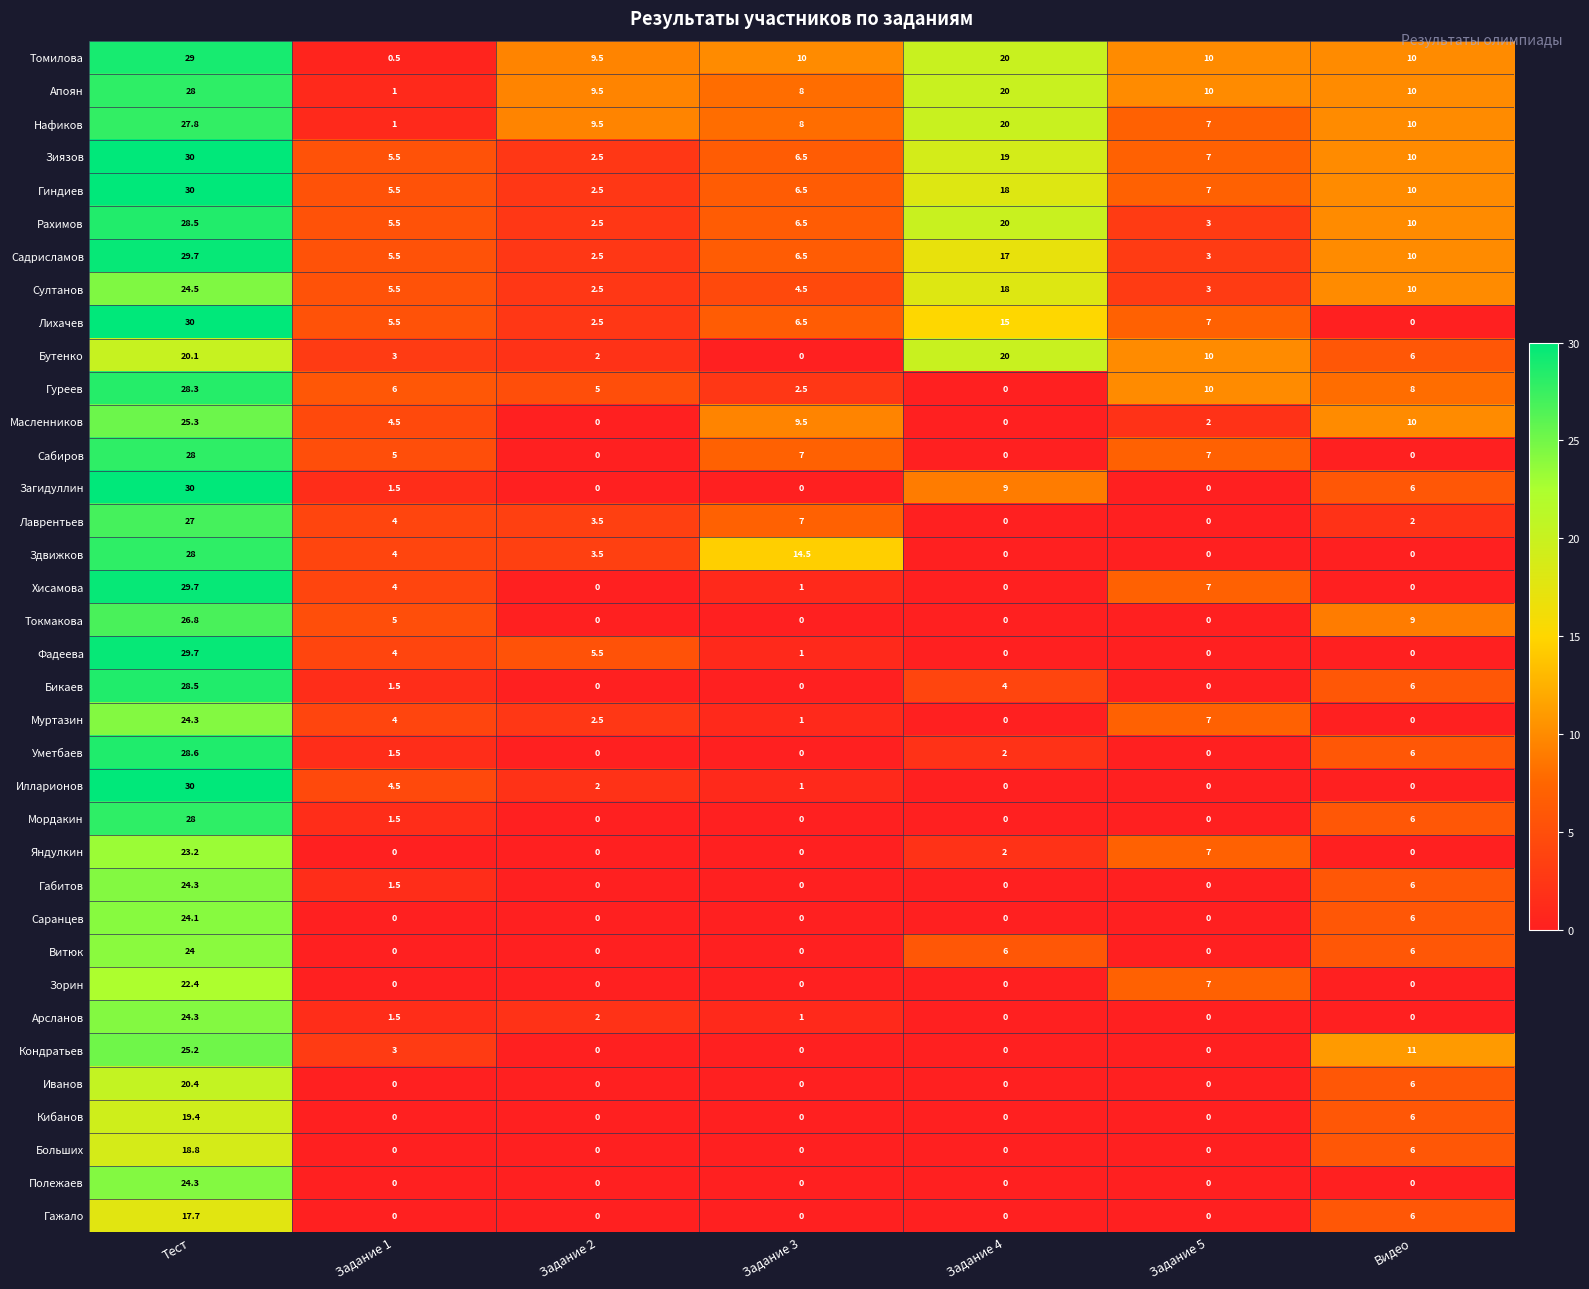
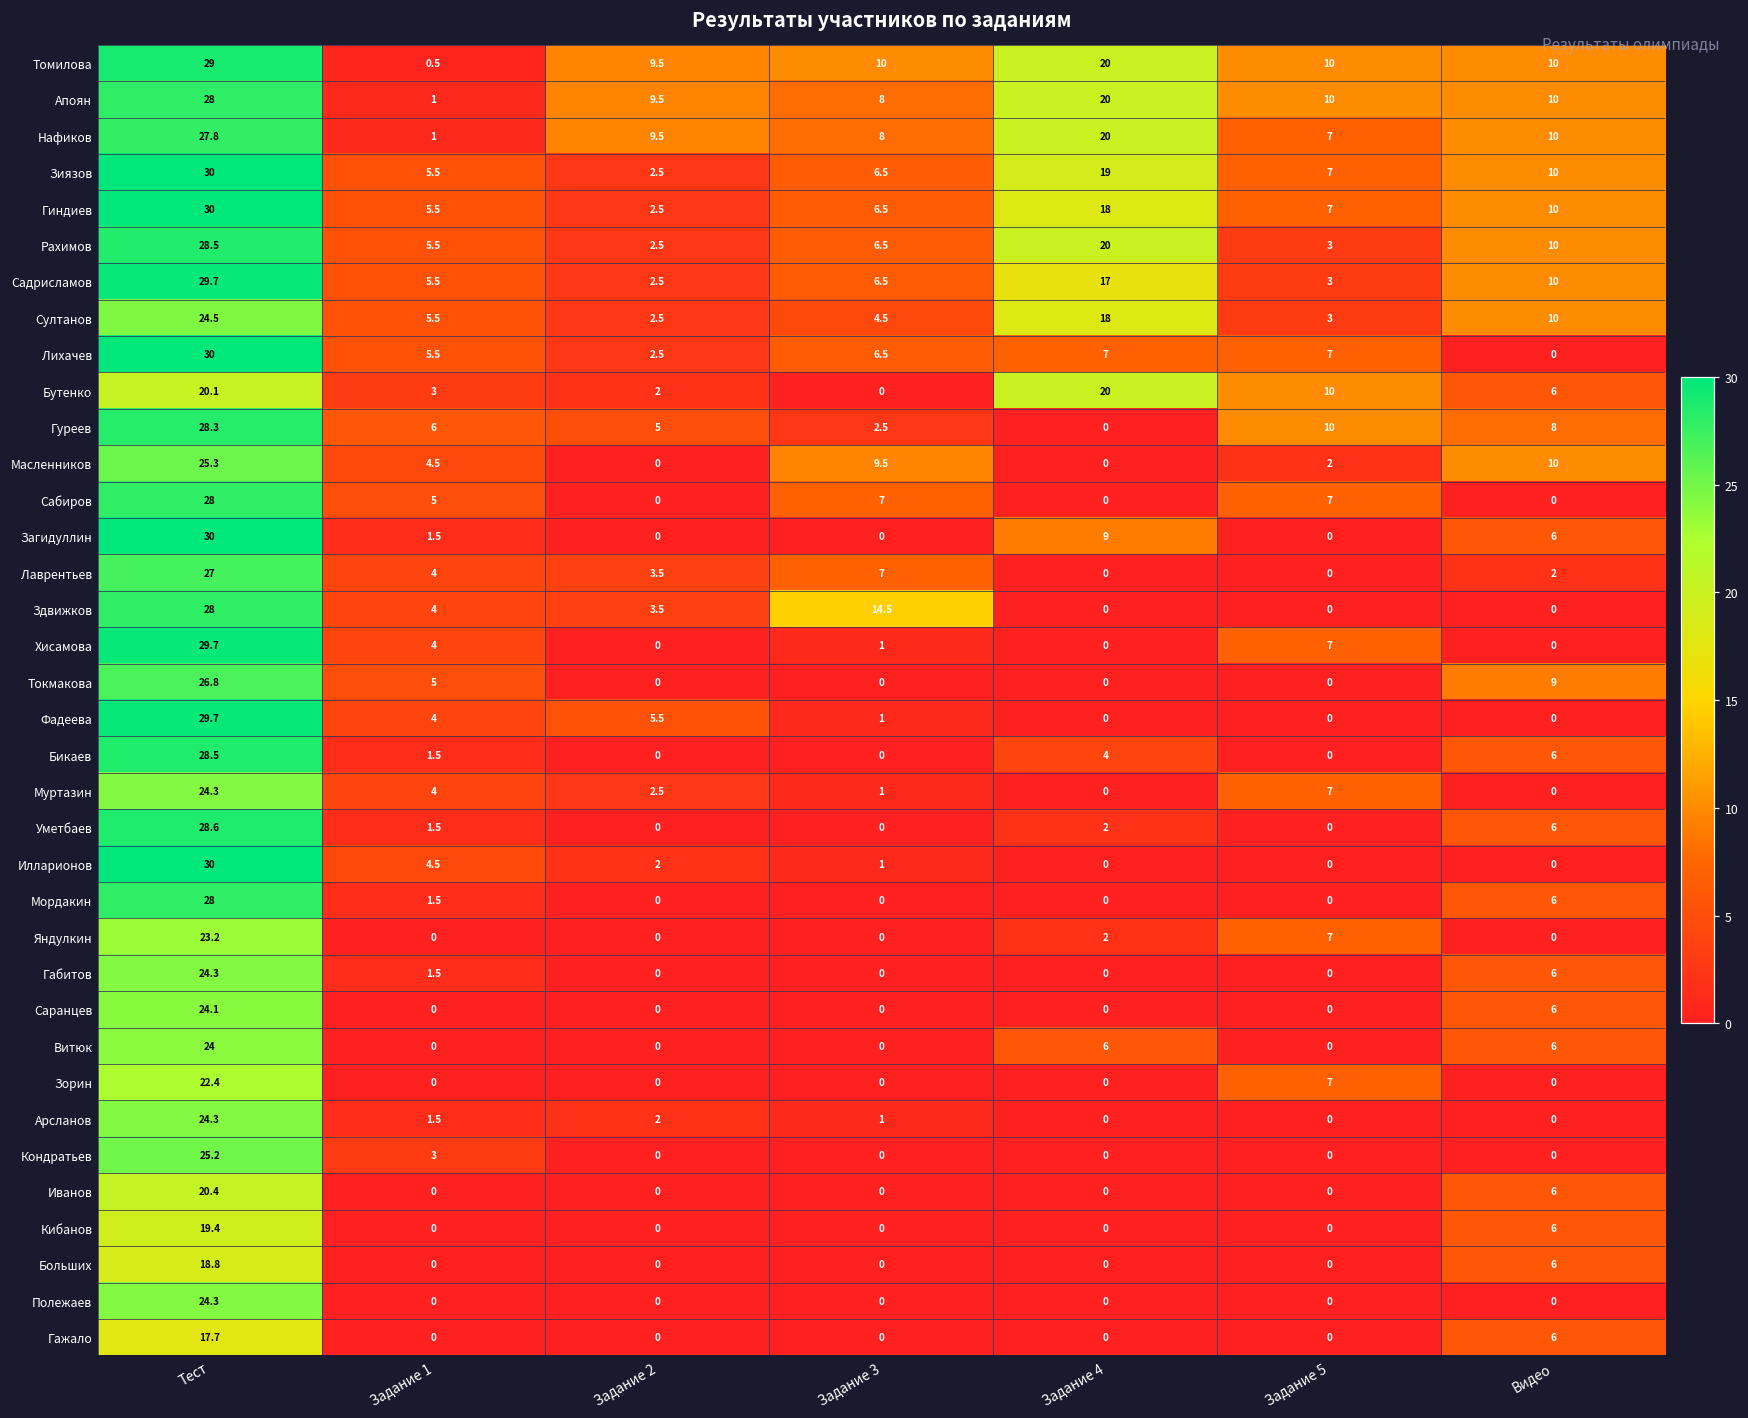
Лихачев, Задание 4: 15 -> 7
Кондратьев, Видео: 11 -> 0
